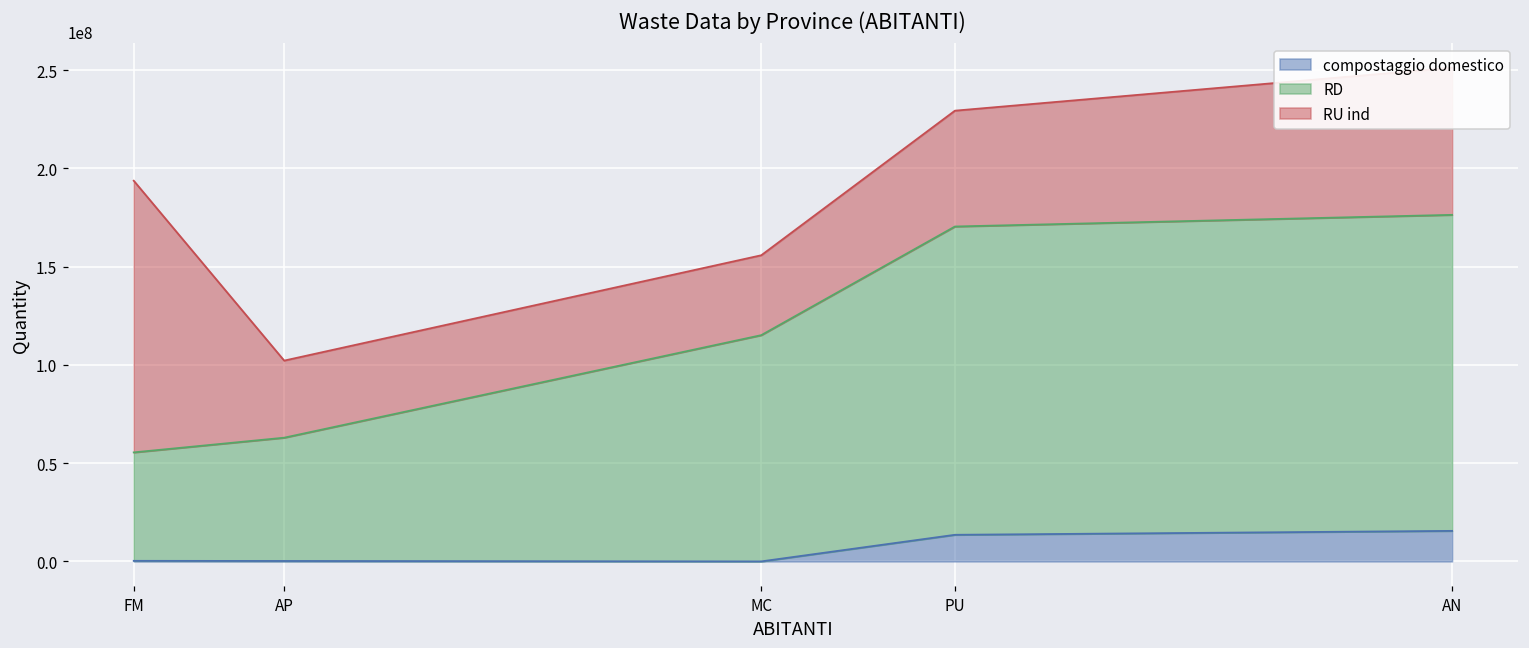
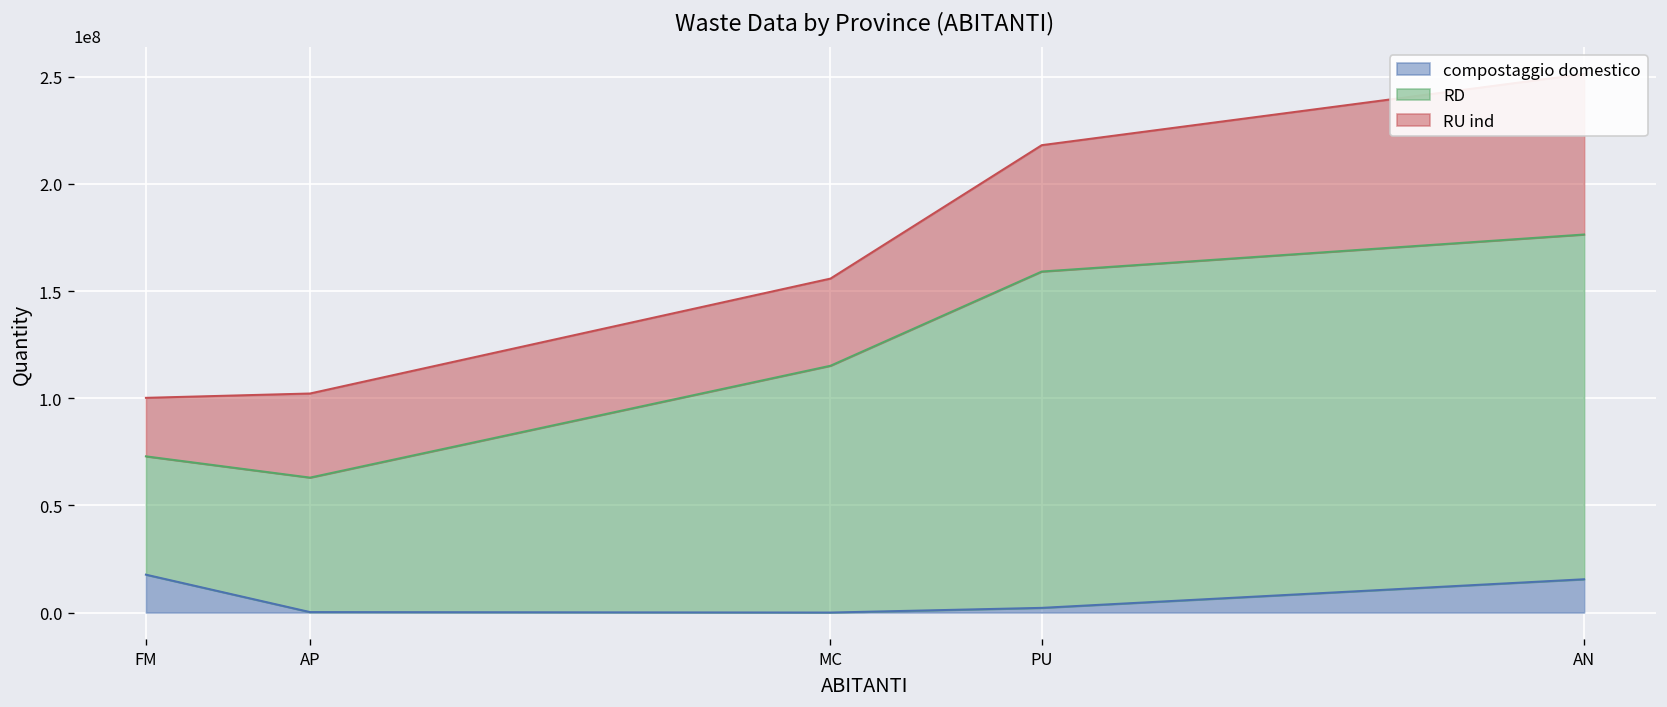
compostaggio domestico, FM: 0 -> 18000000
RU ind, FM: 138000000 -> 27000000
compostaggio domestico, PU: 14000000 -> 2000000
